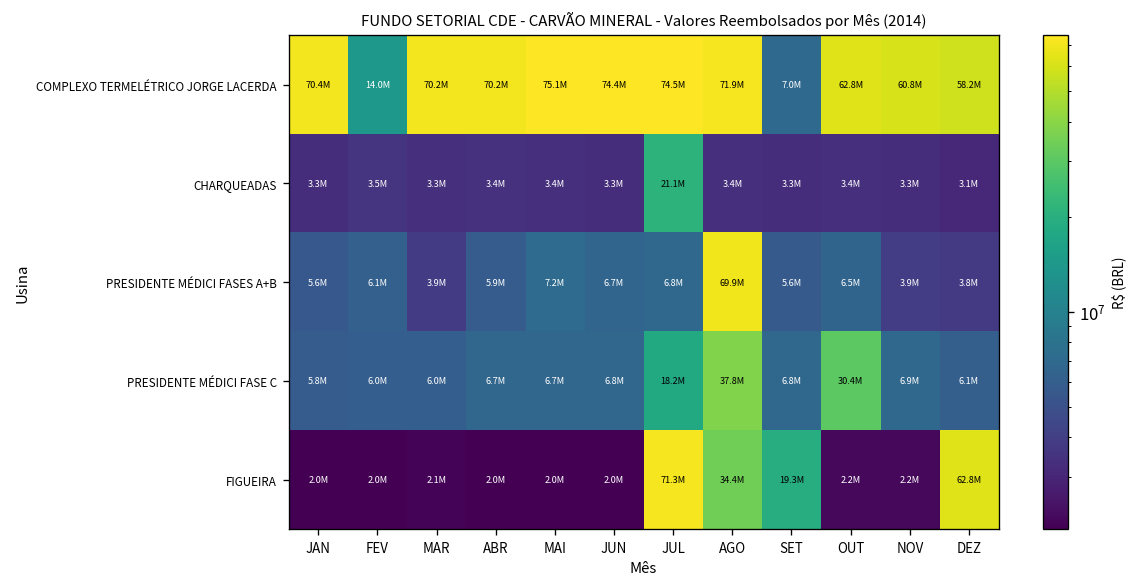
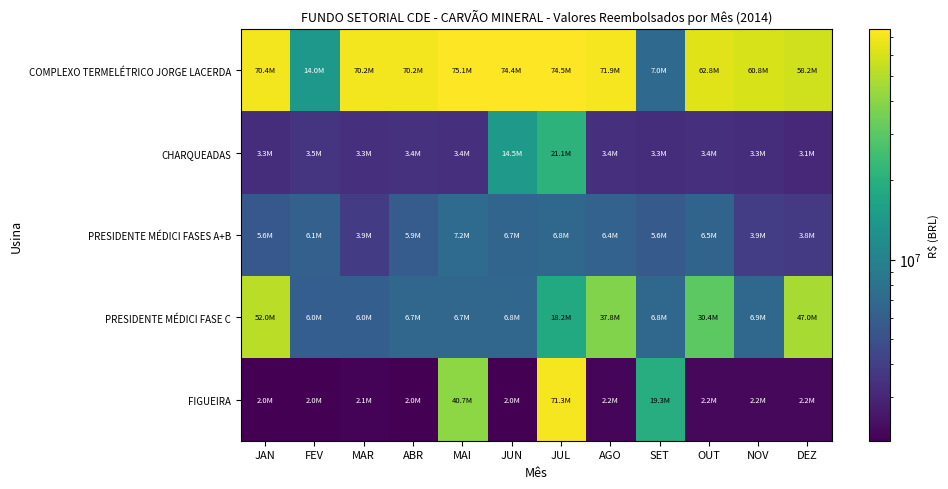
CHARQUEADAS, JUN: 3.3M -> 14.5M
PRESIDENTE MÉDICI FASES A+B, AGO: 69.9M -> 6.4M
PRESIDENTE MÉDICI FASE C, JAN: 5.8M -> 52.0M
PRESIDENTE MÉDICI FASE C, DEZ: 6.1M -> 47.0M
FIGUEIRA, MAI: 2.0M -> 40.7M
FIGUEIRA, AGO: 34.4M -> 2.2M
FIGUEIRA, DEZ: 62.8M -> 2.2M
